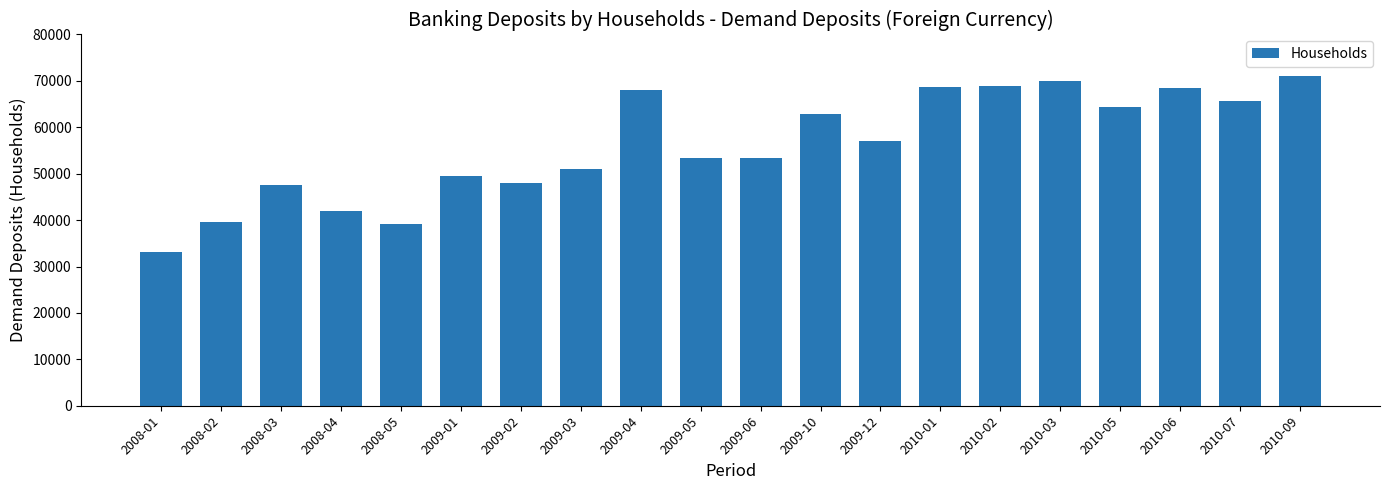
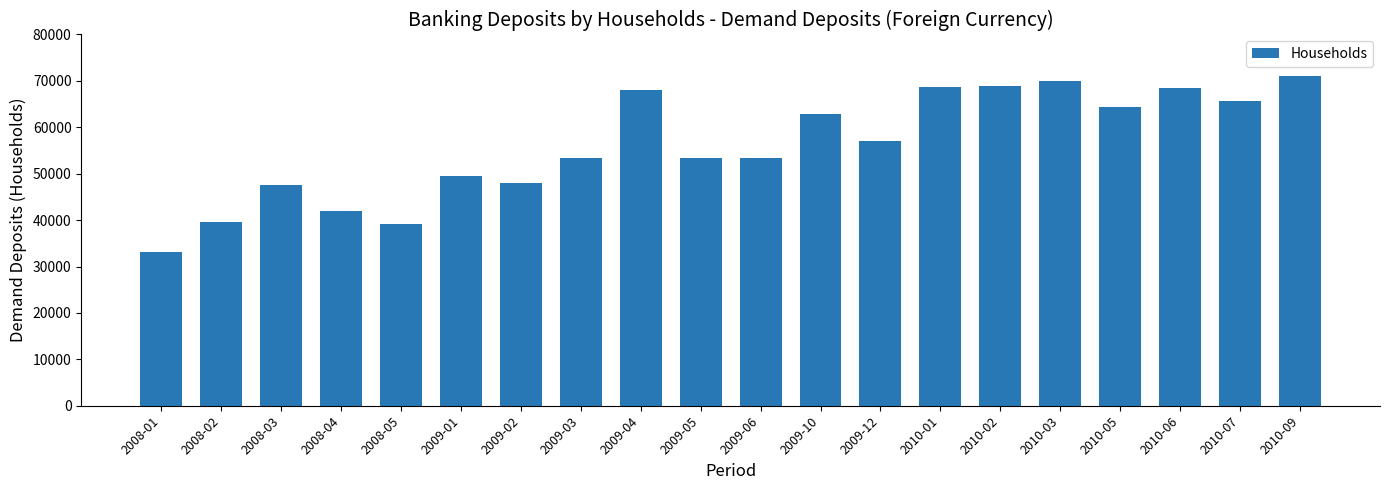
2009-03: 51000 -> 53000
